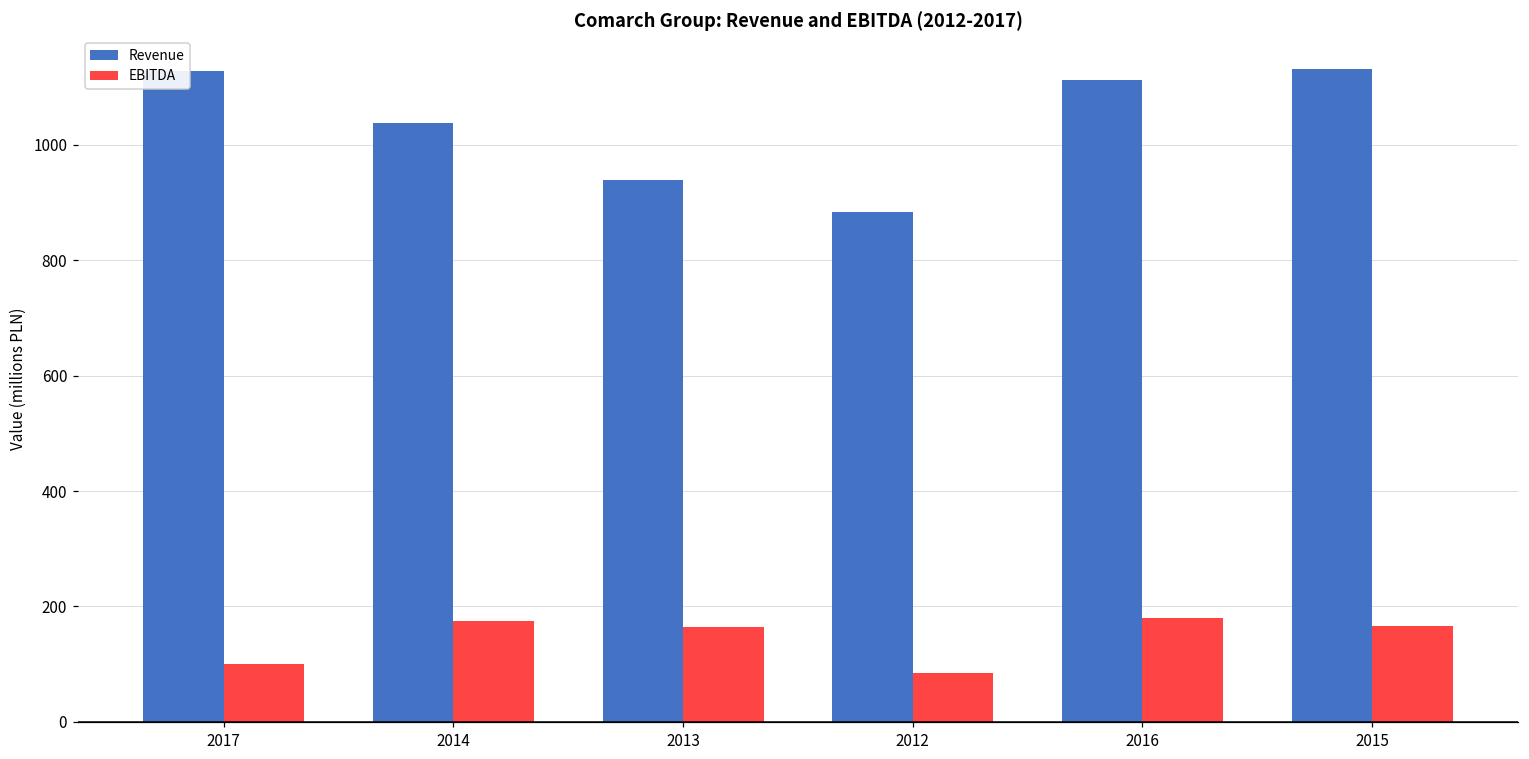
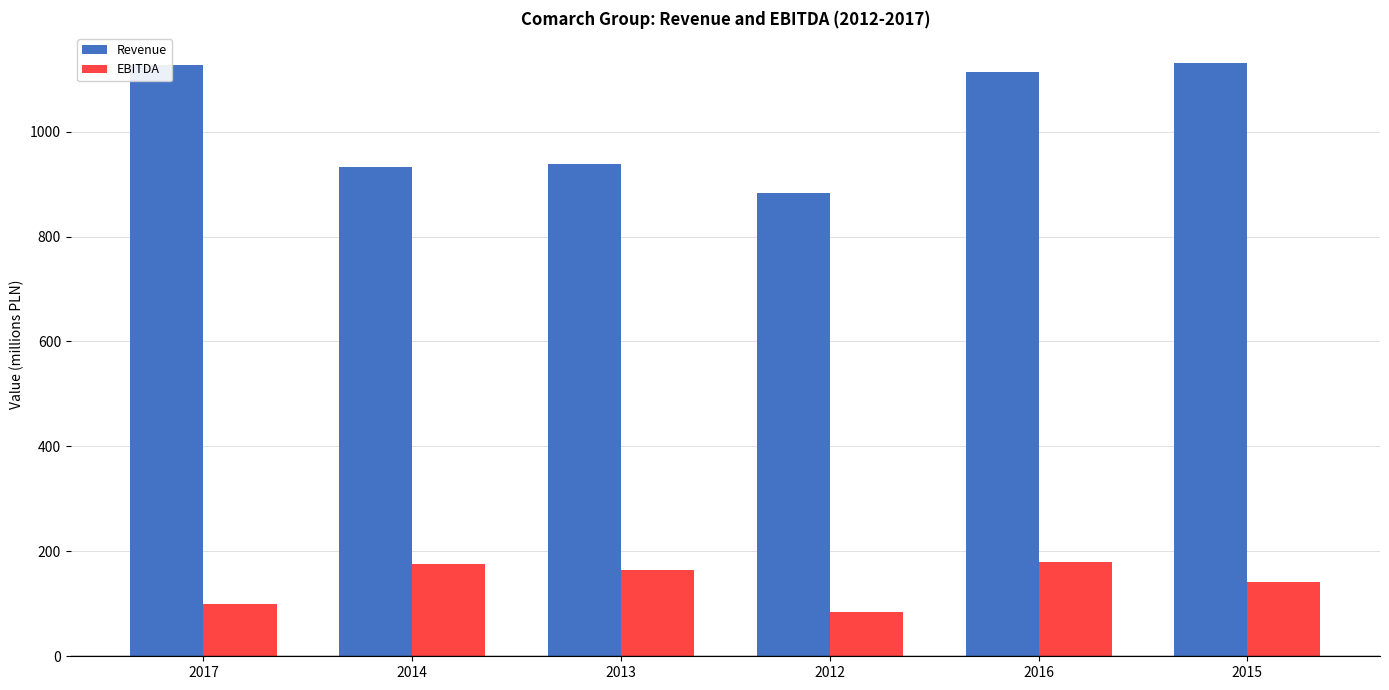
Revenue, 2014: 1040 -> 930
EBITDA, 2015: 170 -> 140
